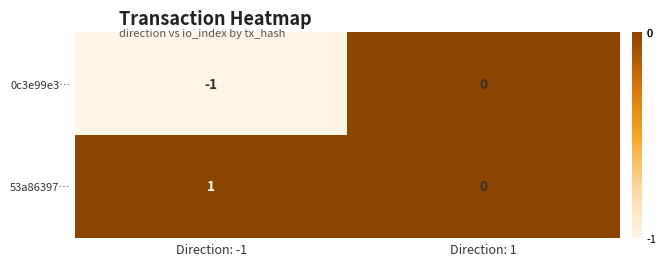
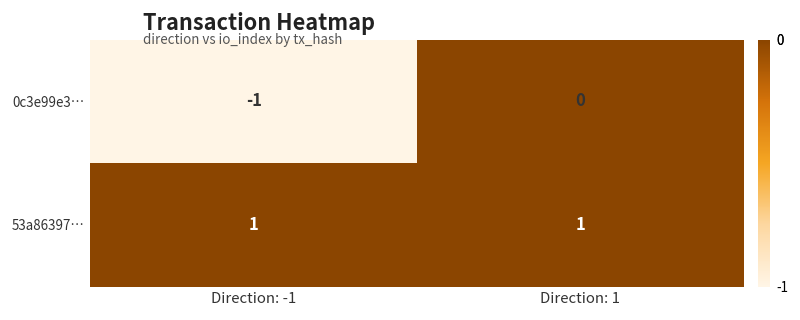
53a86397…, Direction: 1: 0 -> 1
